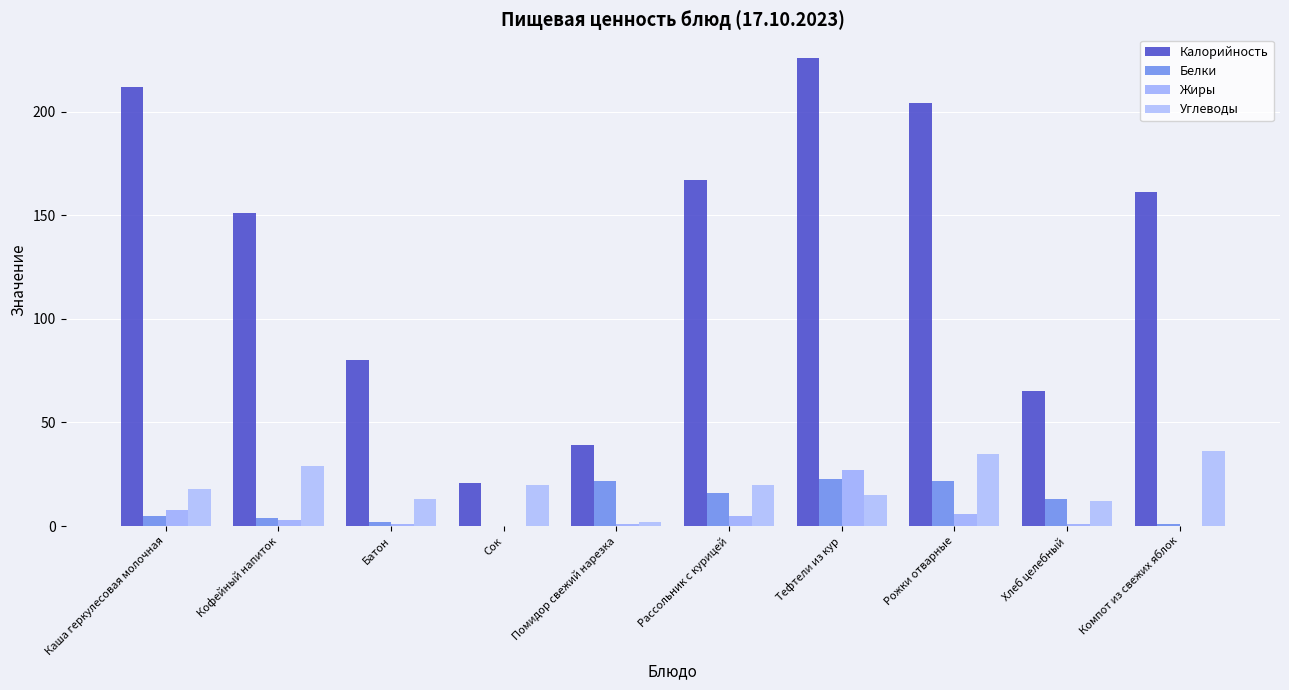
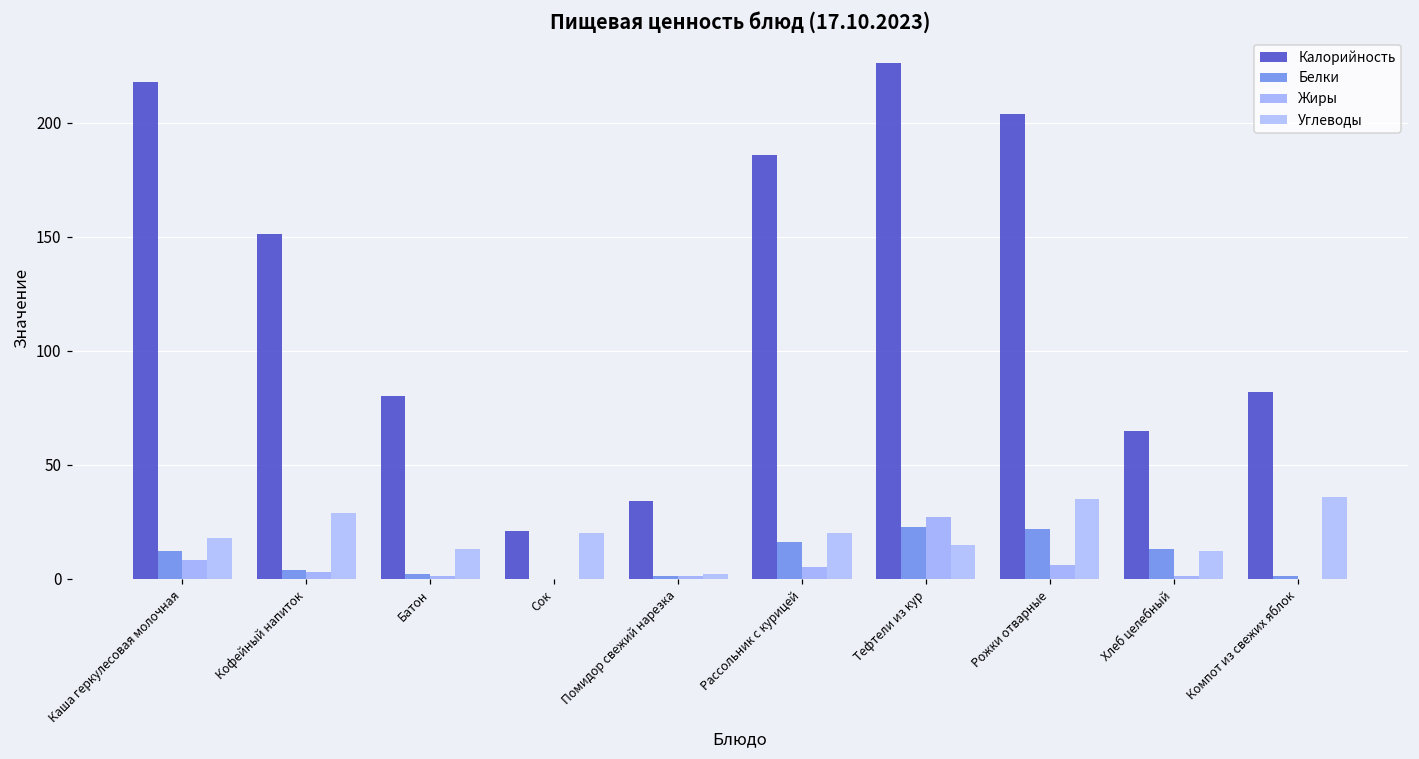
Калорийность, Каша геркулесовая молочная: 212 -> 218
Белки, Каша геркулесовая молочная: 5 -> 12
Калорийность, Помидор свежий нарезка: 39 -> 34
Белки, Помидор свежий нарезка: 22 -> 1
Калорийность, Рассольник с курицей: 167 -> 186
Калорийность, Компот из свежих яблок: 161 -> 82
